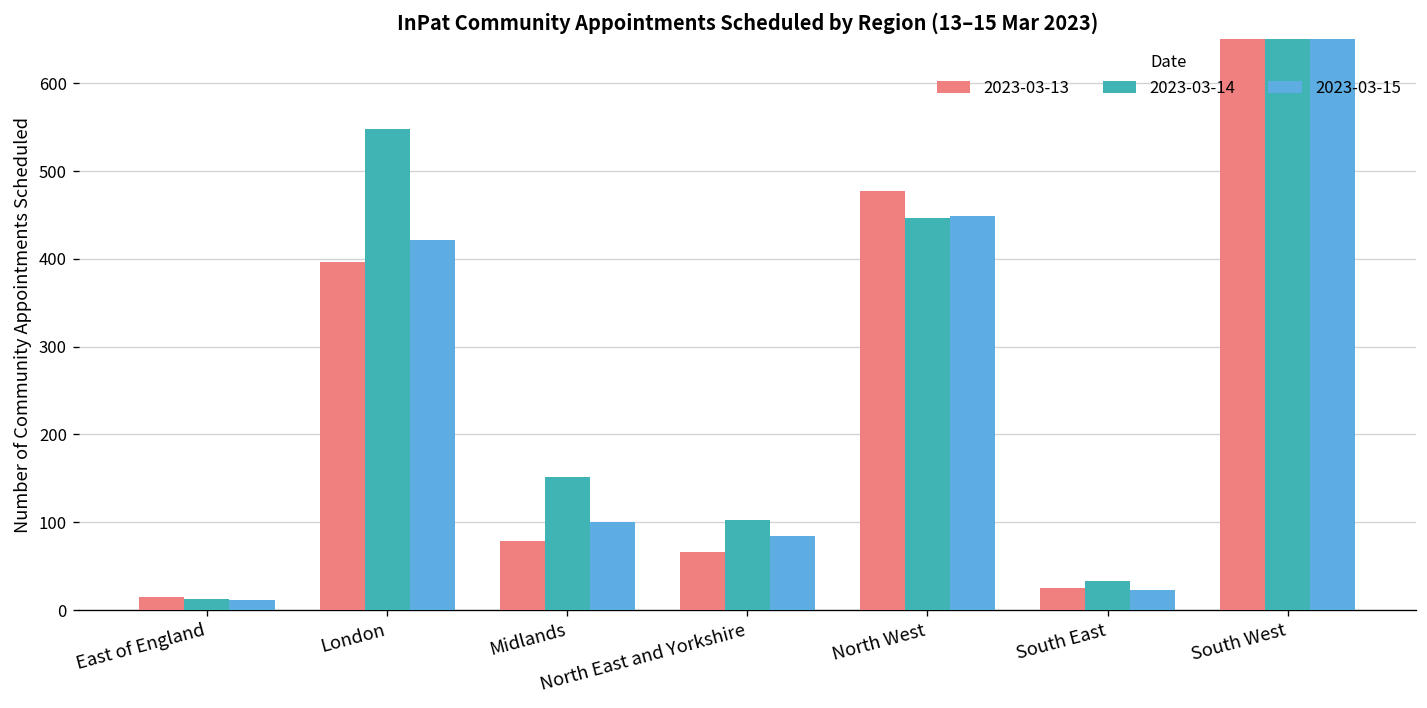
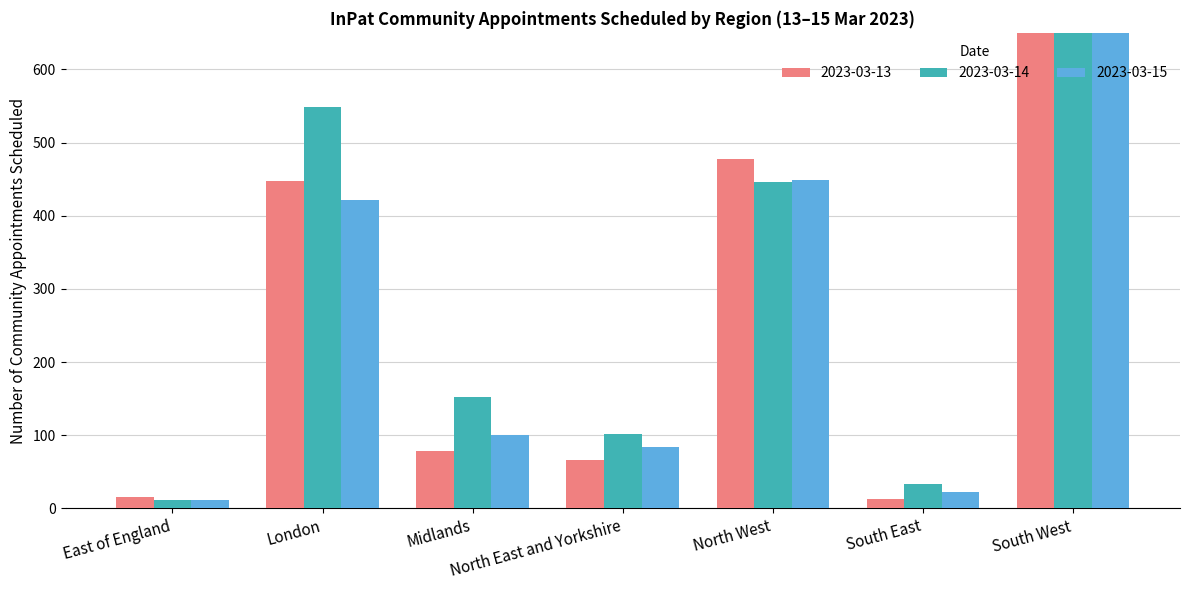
2023-03-13, London: 400 -> 450
2023-03-13, South East: 30 -> 10
